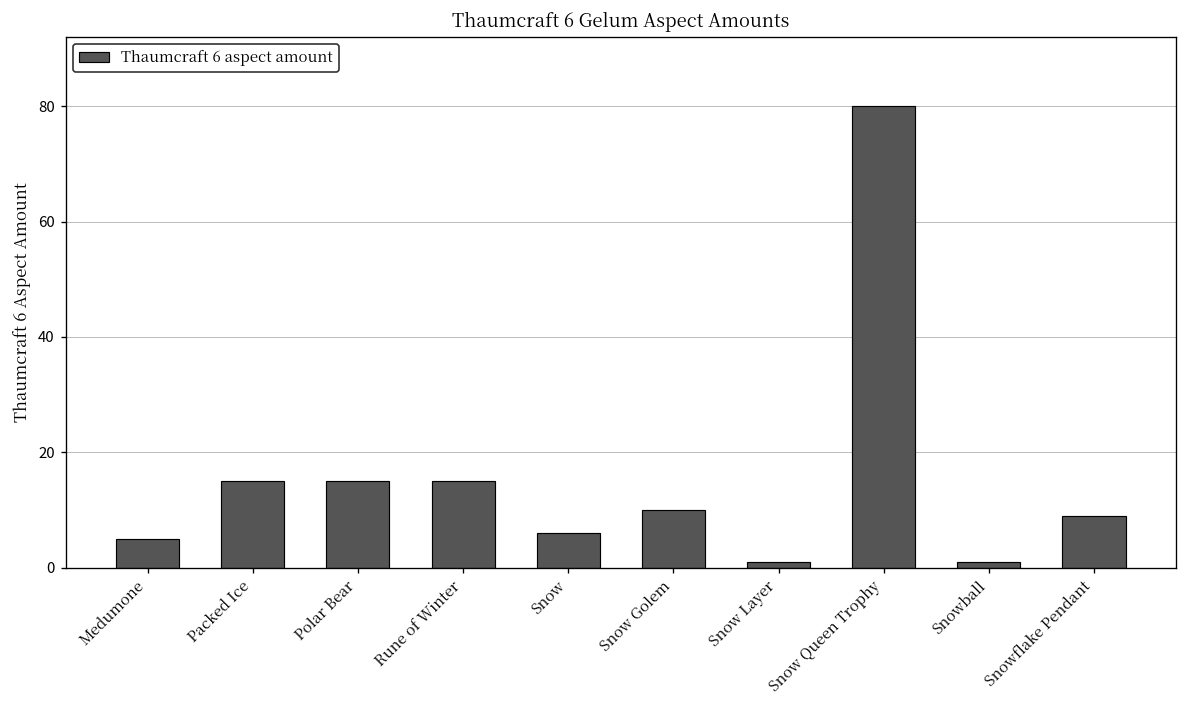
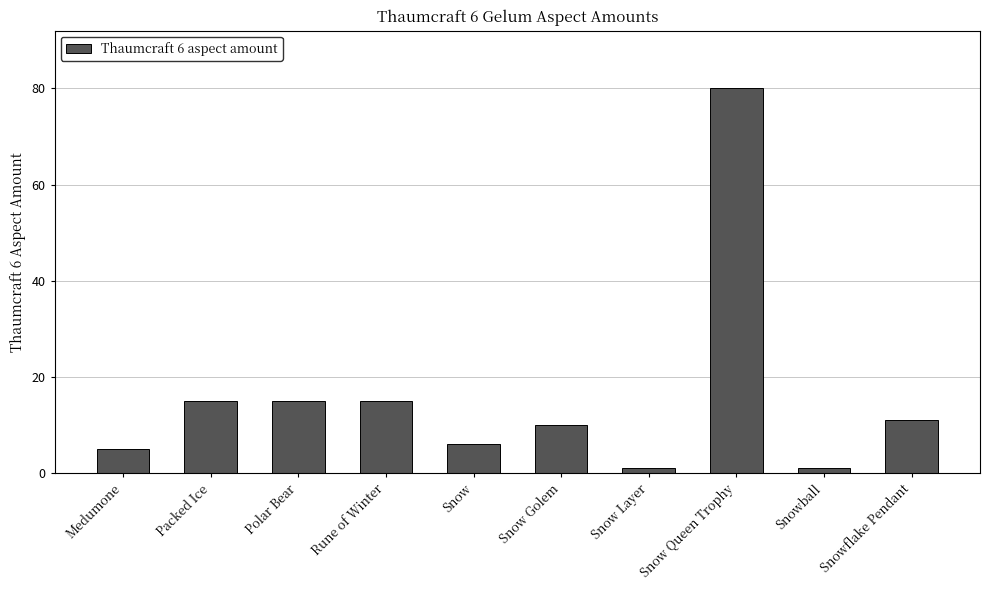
Snowflake Pendant: 9 -> 11
